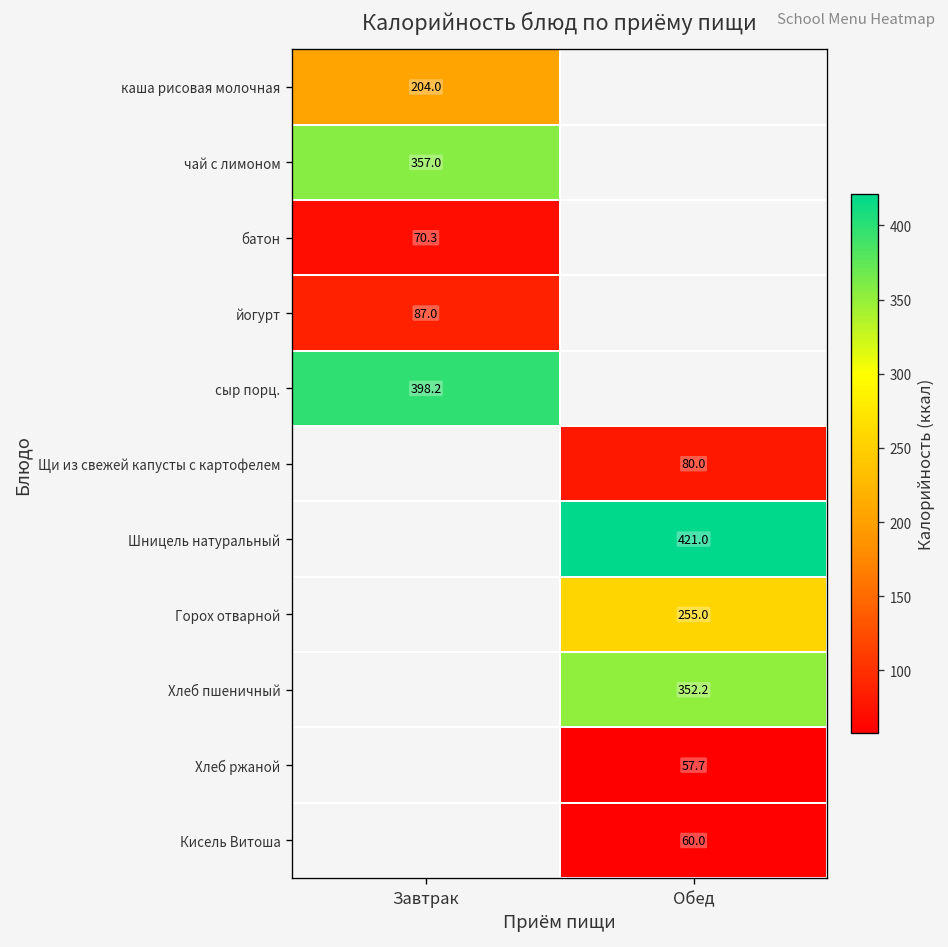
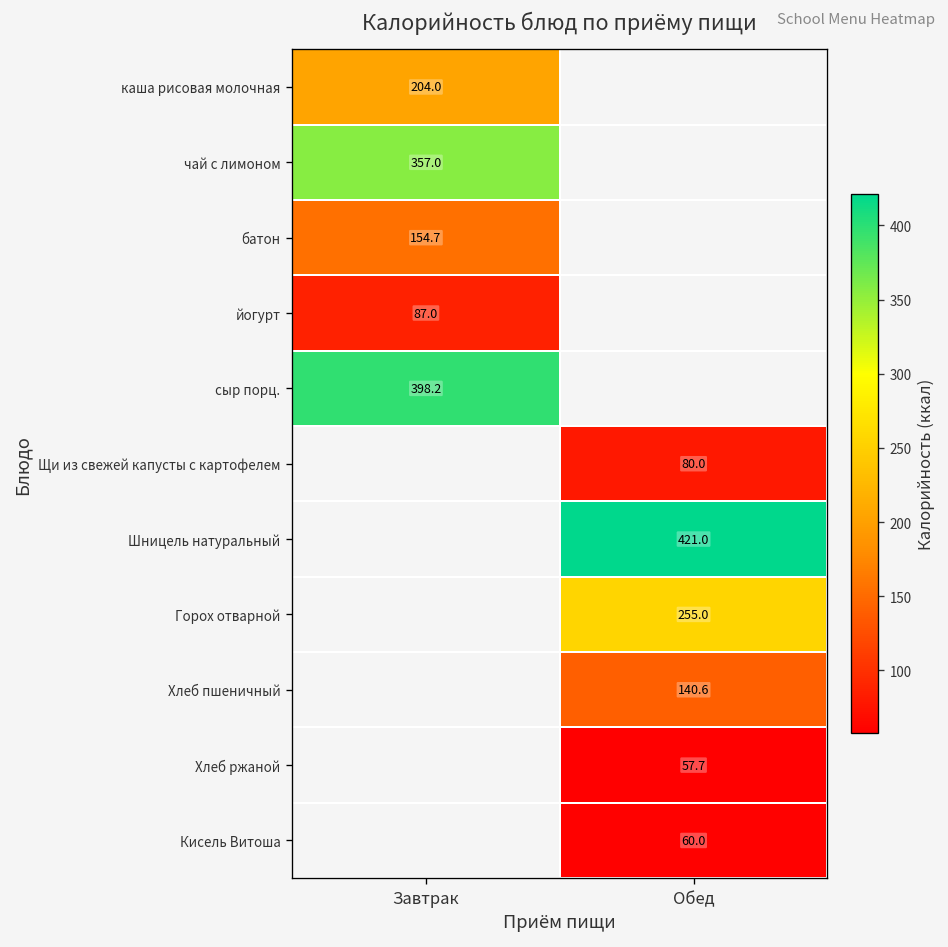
батон, Завтрак: 70.3 -> 154.7
Хлеб пшеничный, Обед: 352.2 -> 140.6
